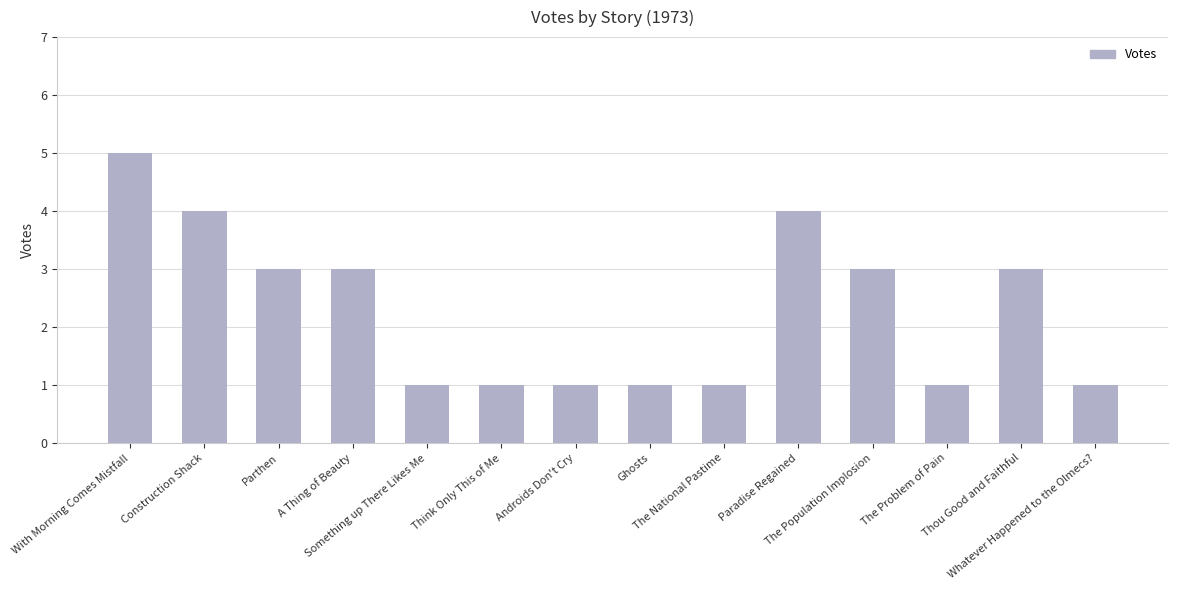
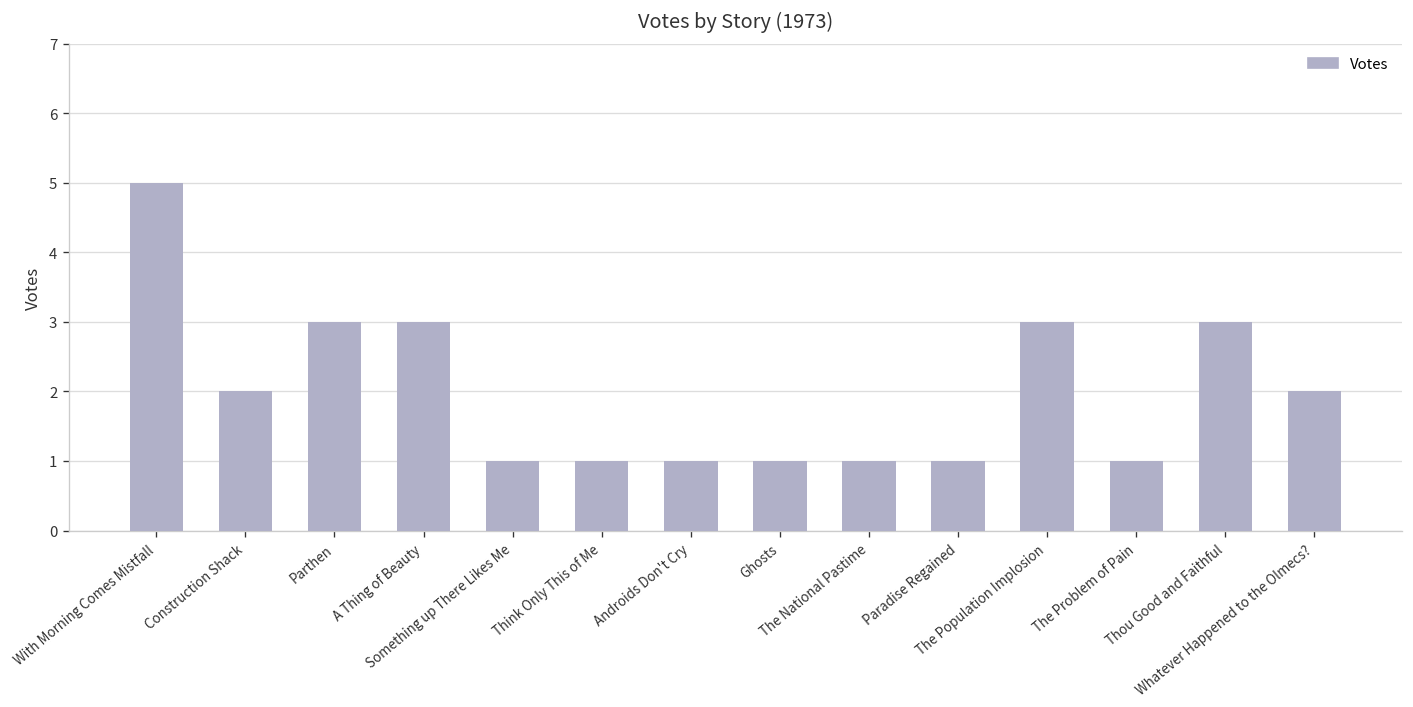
Construction Shack: 4 -> 2
Paradise Regained: 4 -> 1
Whatever Happened to the Olmecs?: 1 -> 2
